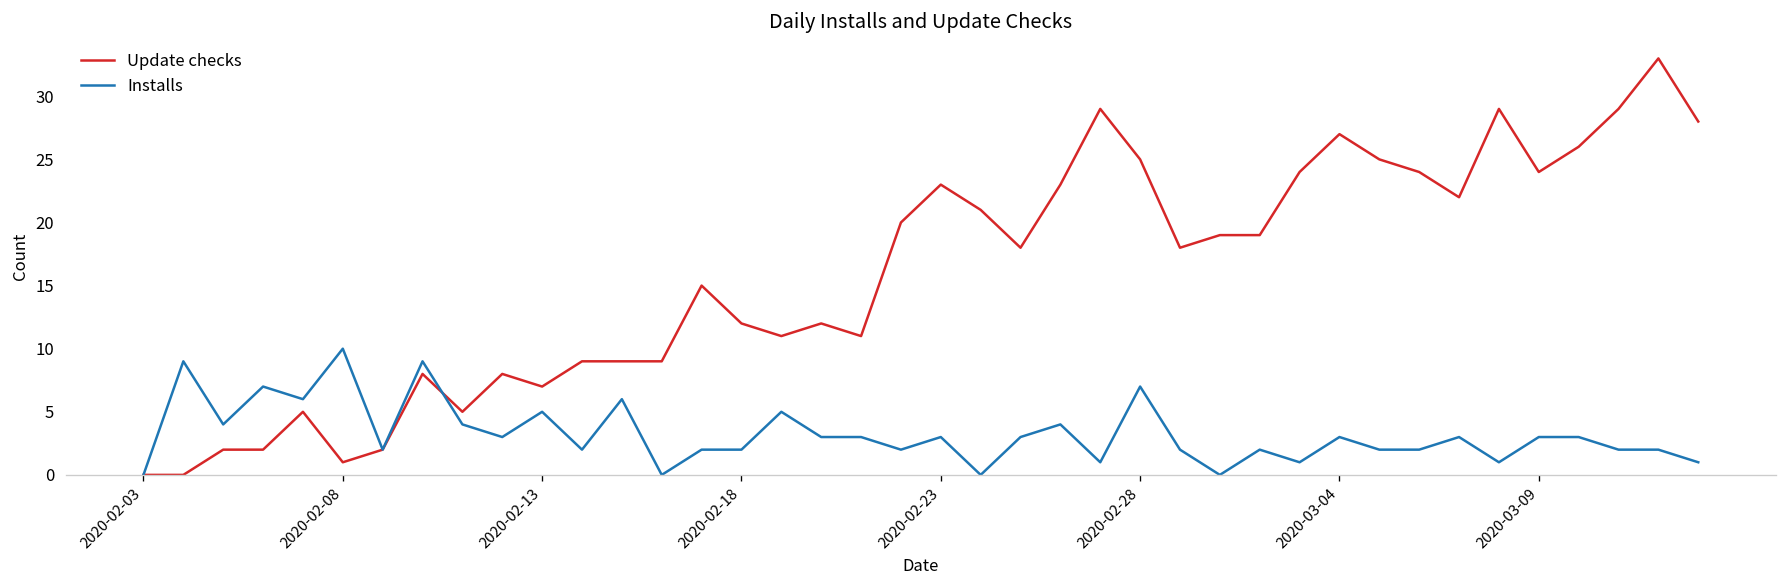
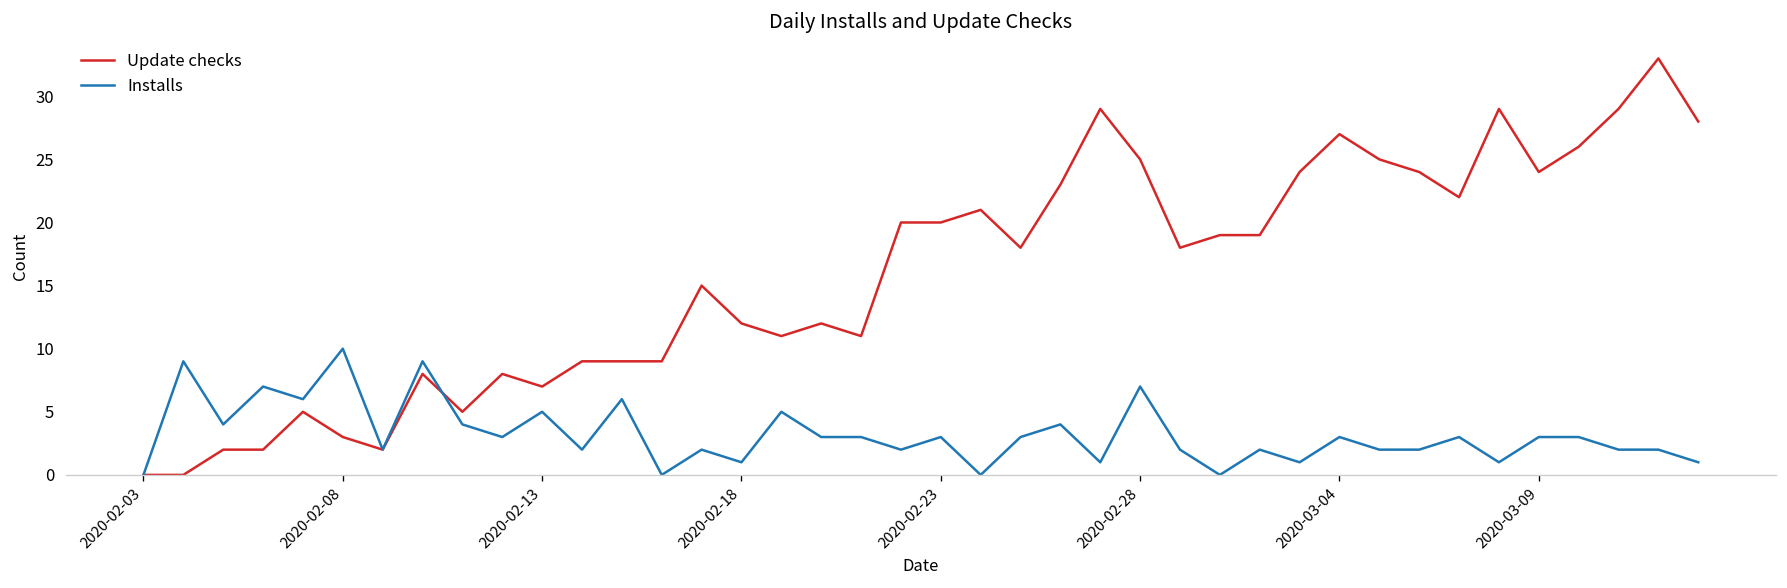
Update checks, 2020-02-08: 1 -> 3
Installs, 2020-02-18: 2 -> 1
Update checks, 2020-02-23: 23 -> 20
